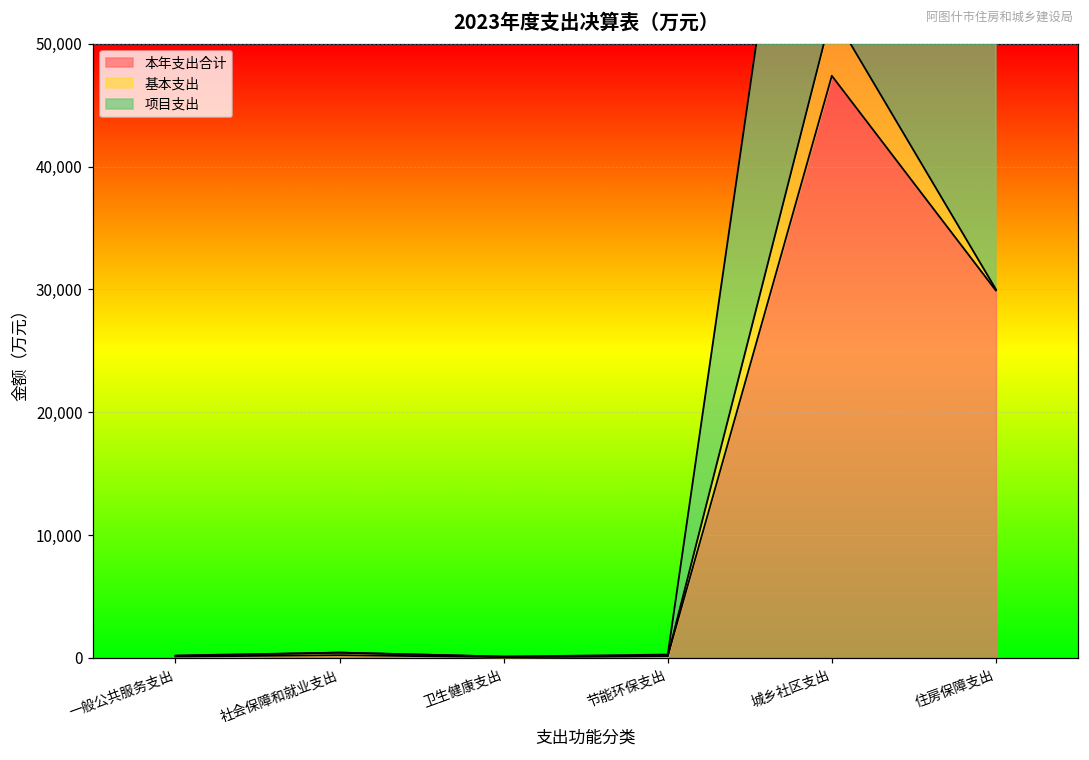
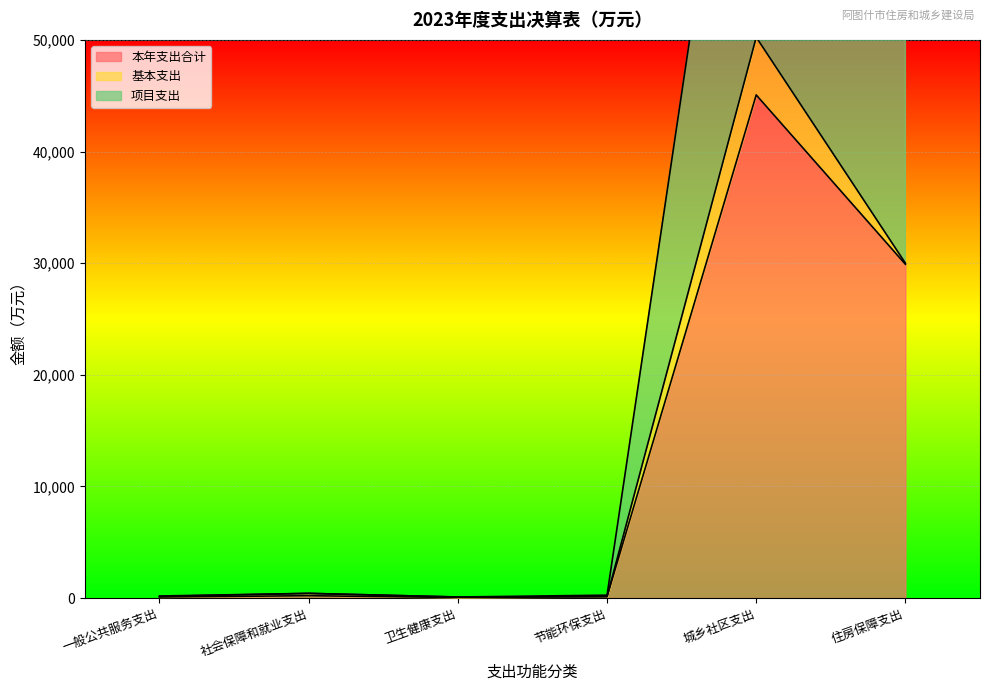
本年支出合计, 城乡社区支出: 47,400 -> 45,100
